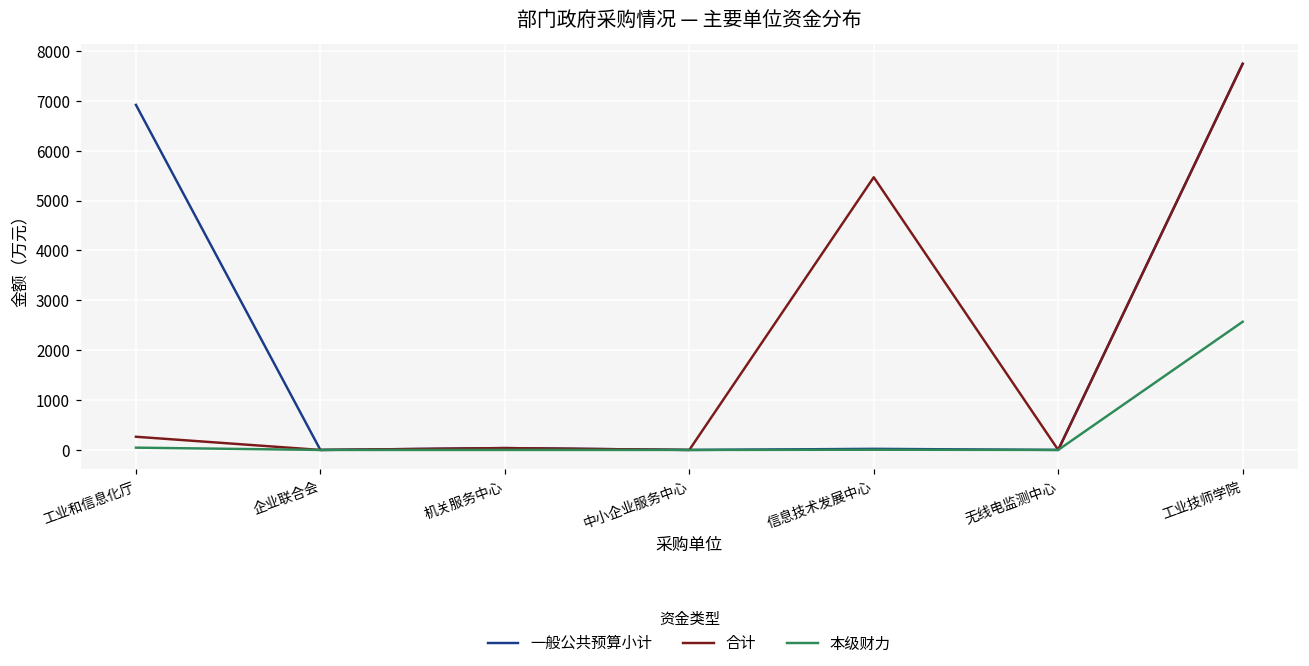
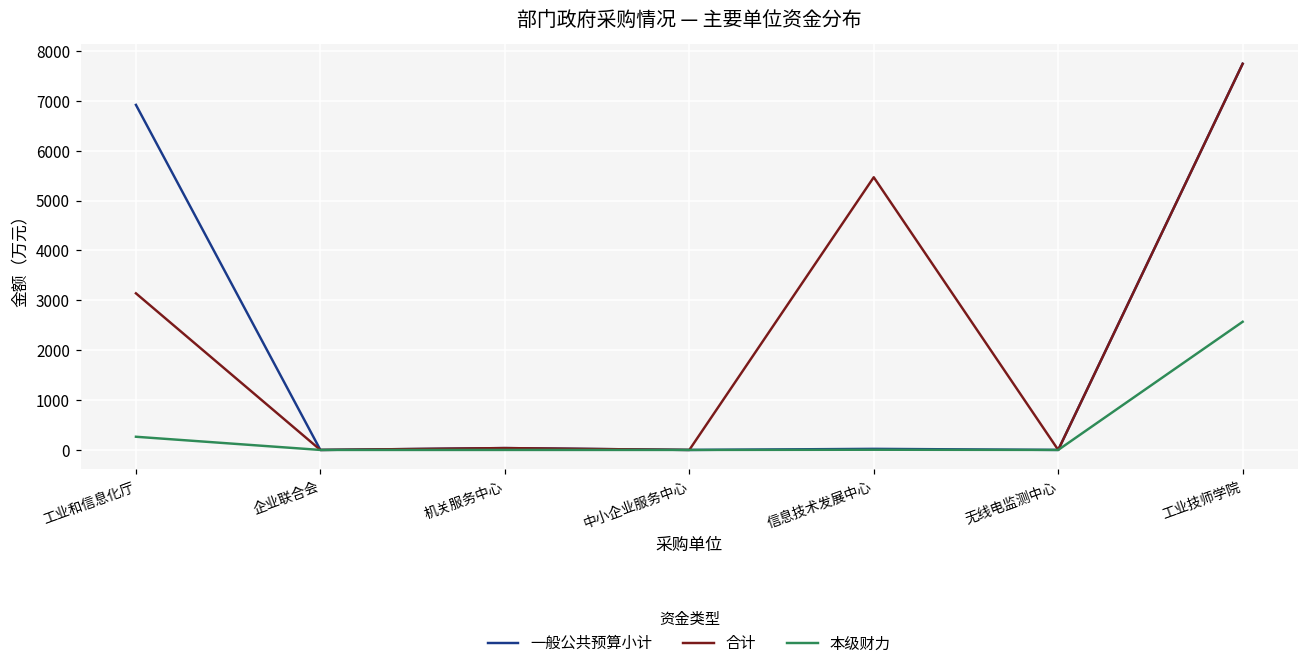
合计, 工业和信息化厅: 300 -> 3100
本级财力, 工业和信息化厅: 0 -> 300
